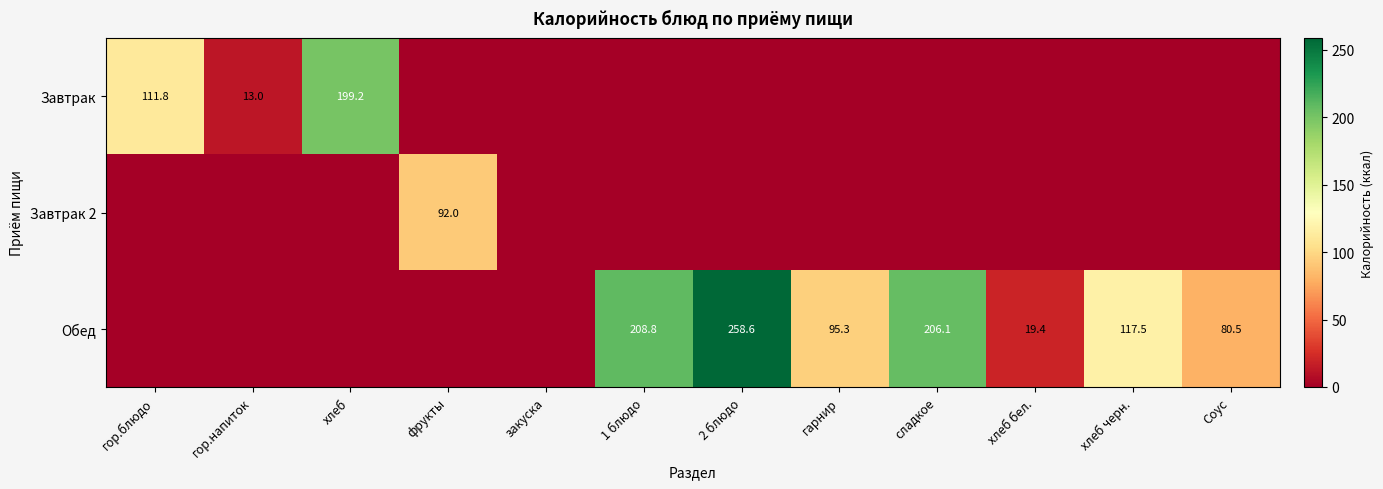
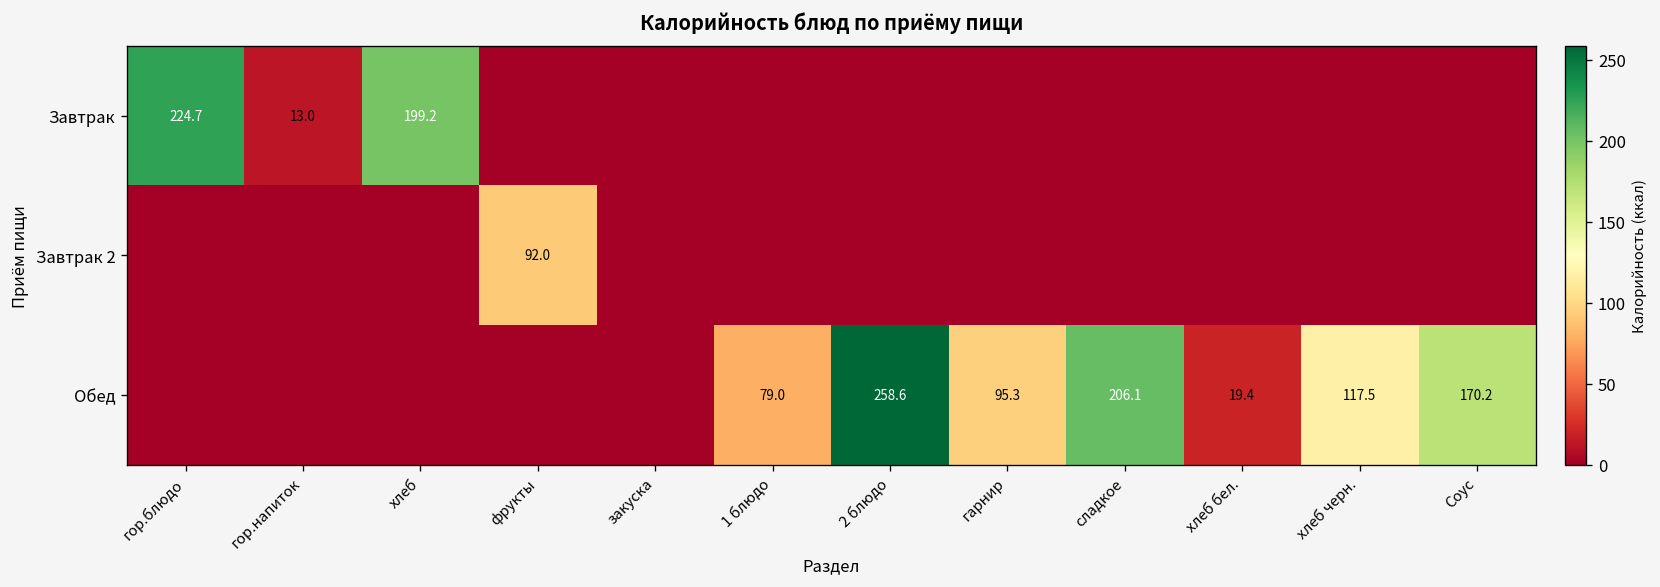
Завтрак, гор.блюдо: 111.8 -> 224.7
Обед, 1 блюдо: 208.8 -> 79.0
Обед, Соус: 80.5 -> 170.2
